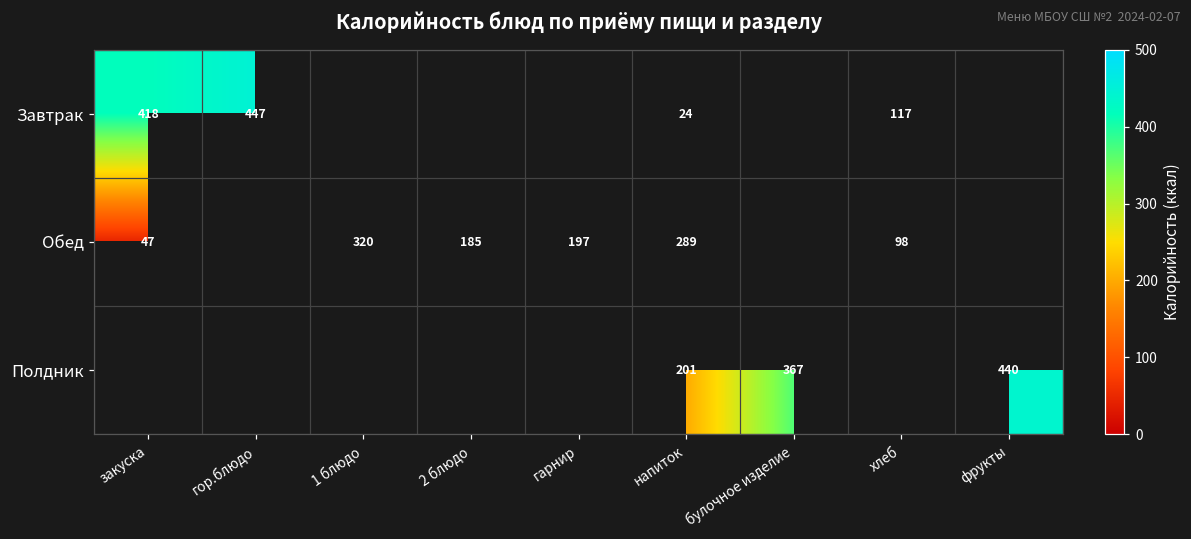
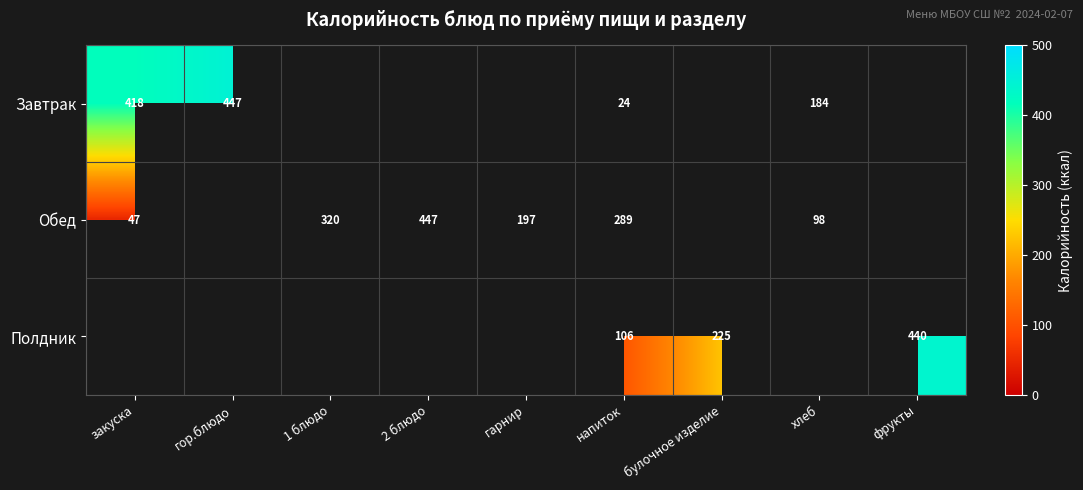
Завтрак, хлеб: 117 -> 184
Обед, 2 блюдо: 185 -> 447
Полдник, напиток: 201 -> 106
Полдник, булочное изделие: 367 -> 225
